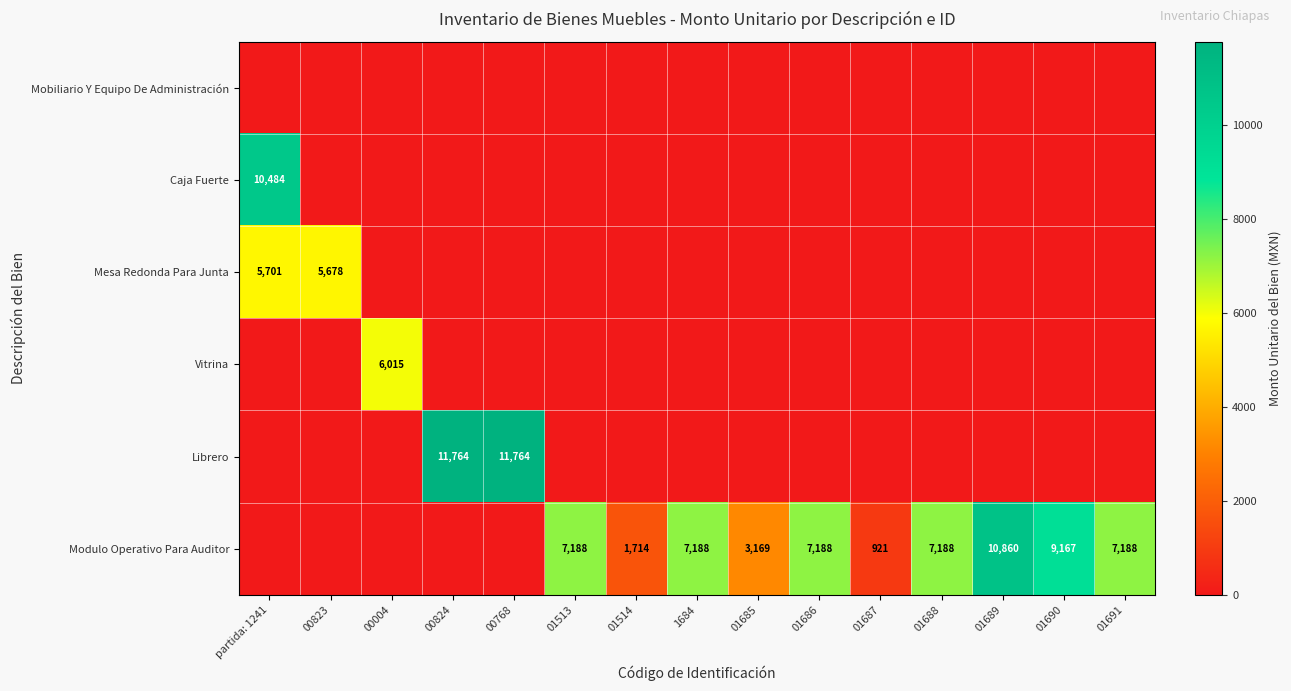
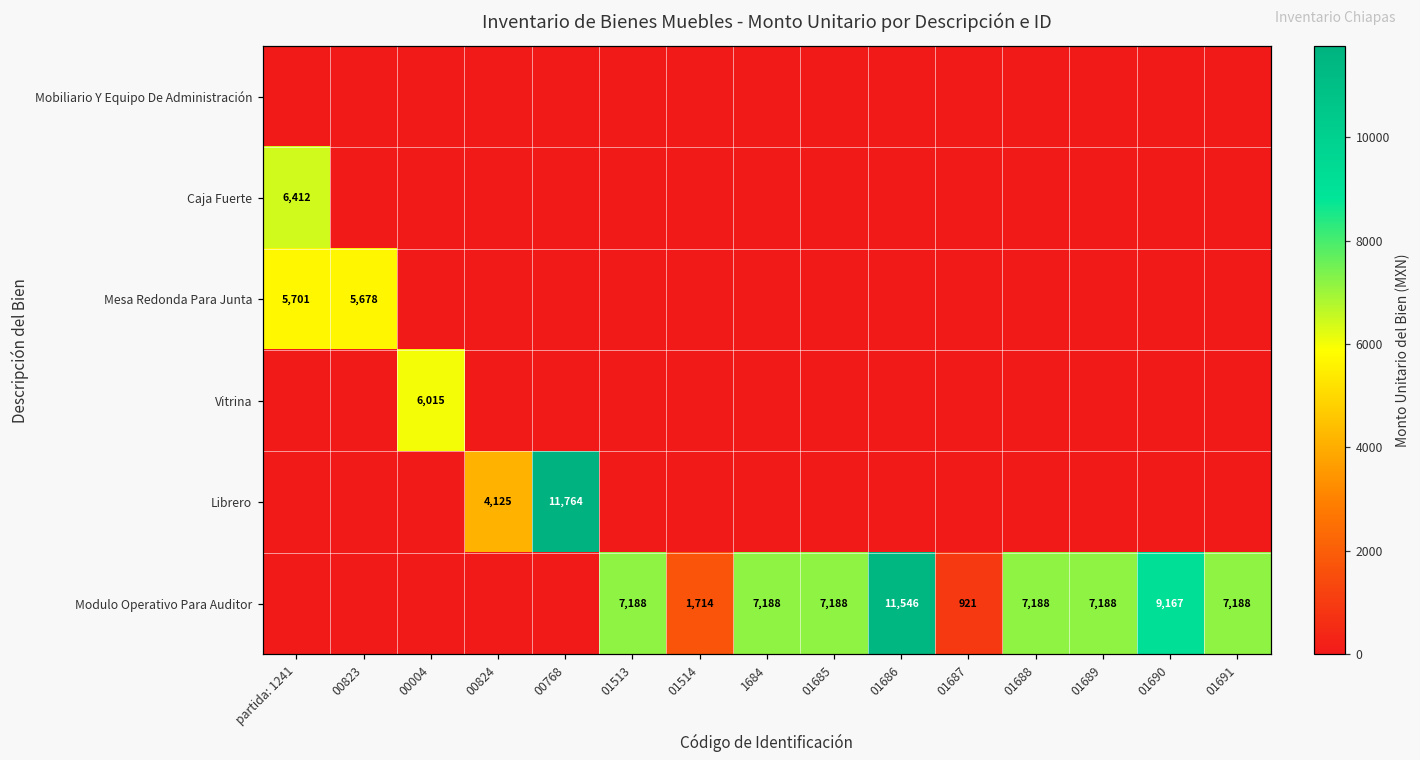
Caja Fuerte, partida: 1241: 10,484 -> 6,412
Librero, 00824: 11,764 -> 4,125
Modulo Operativo Para Auditor, 01685: 3,169 -> 7,188
Modulo Operativo Para Auditor, 01686: 7,188 -> 11,546
Modulo Operativo Para Auditor, 01689: 10,860 -> 7,188
